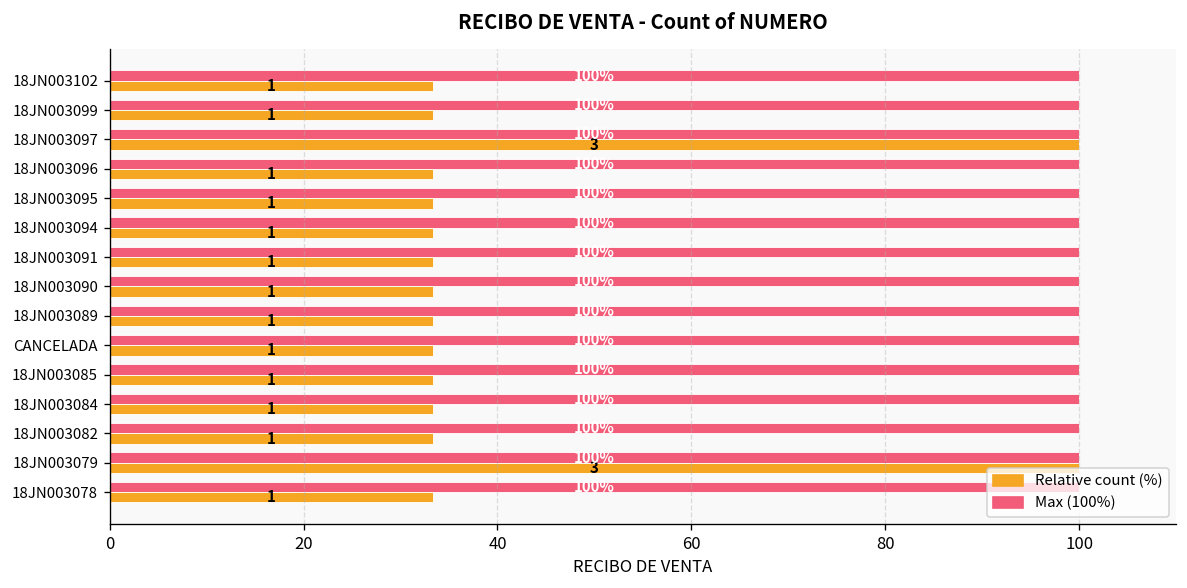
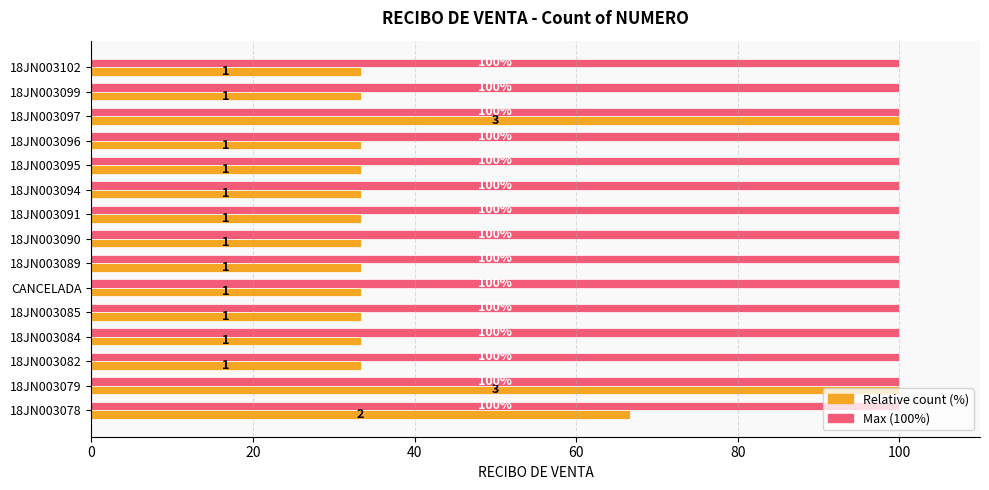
Relative count (%), 18JN003078: 1 -> 2
